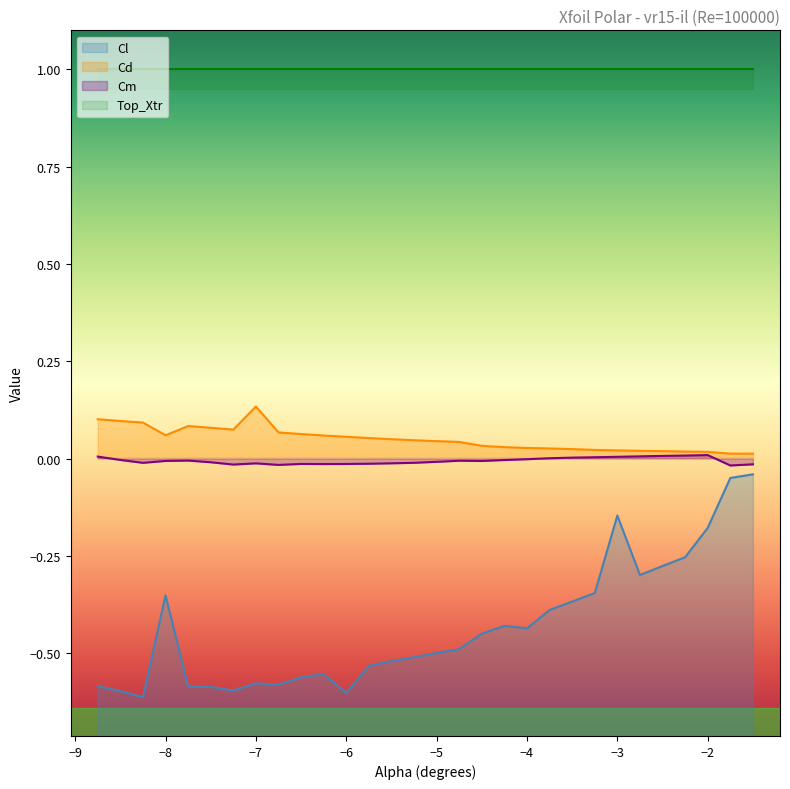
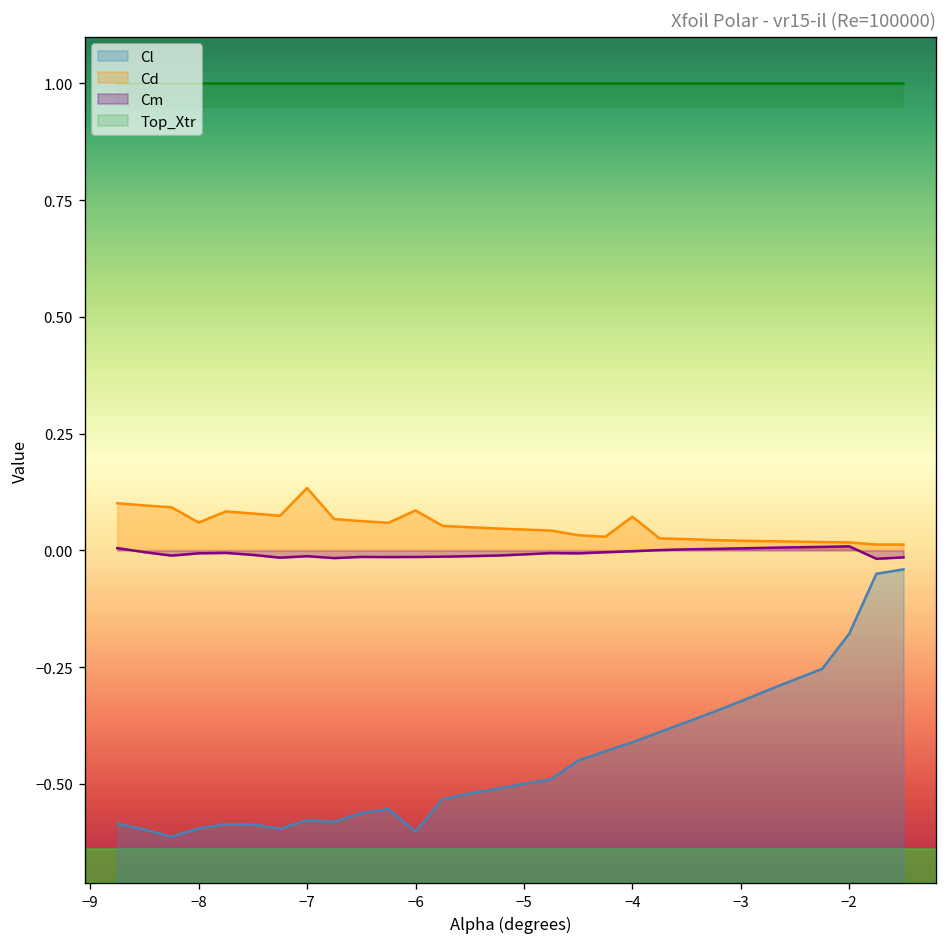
Cl, −8: -0.35 -> -0.60
Cd, −6: 0.06 -> 0.09
Cl, −4: -0.44 -> -0.41
Cd, −4: 0.03 -> 0.07
Cl, −3: -0.15 -> -0.32
